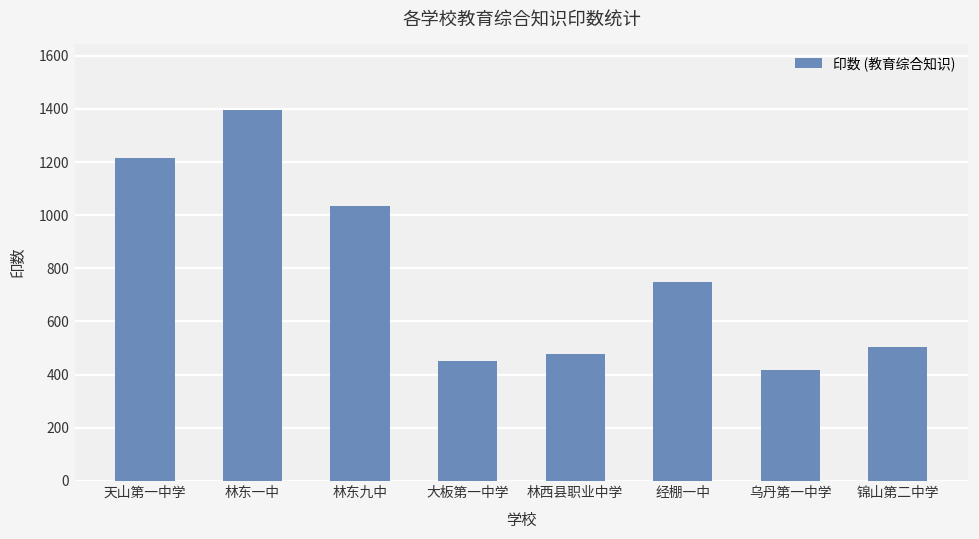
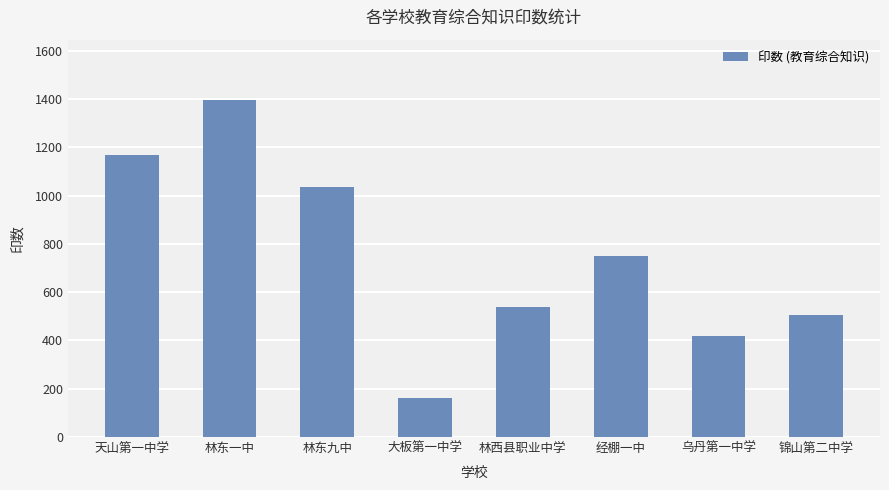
天山第一中学: 1220 -> 1170
大板第一中学: 450 -> 160
林西县职业中学: 480 -> 540
